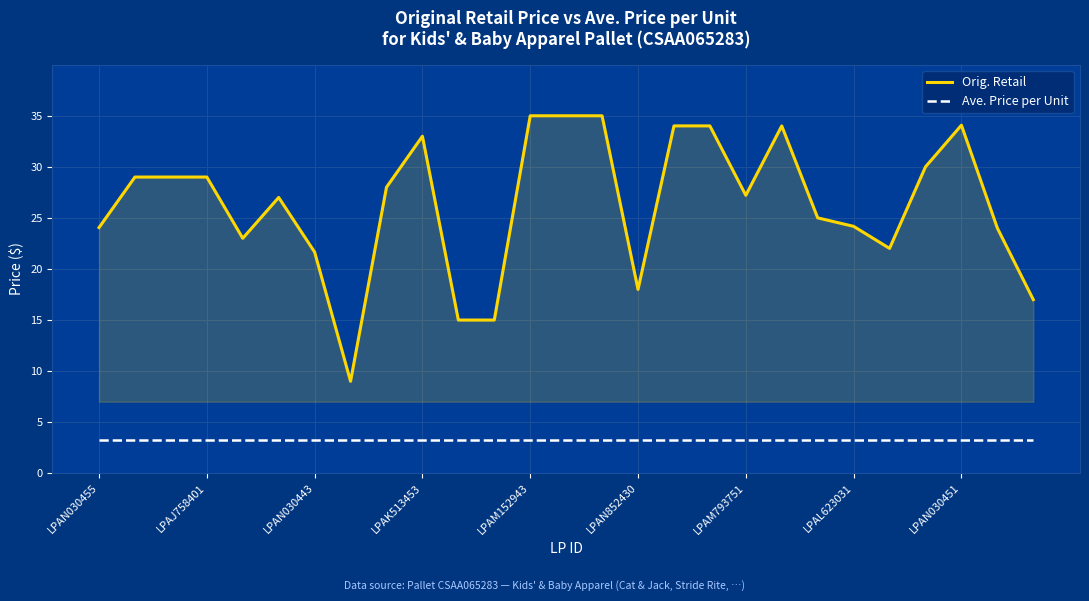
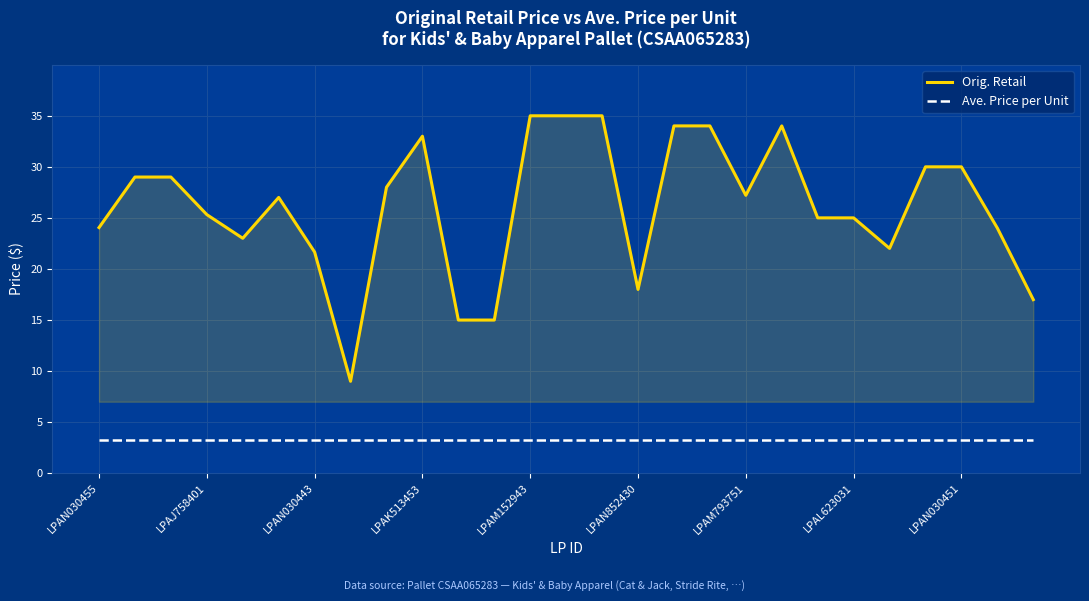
Orig. Retail, LPAJ758401: 29.0 -> 25.3
Orig. Retail, LPAL623031: 24.2 -> 25.0
Orig. Retail, LPAN030451: 34.1 -> 30.0
